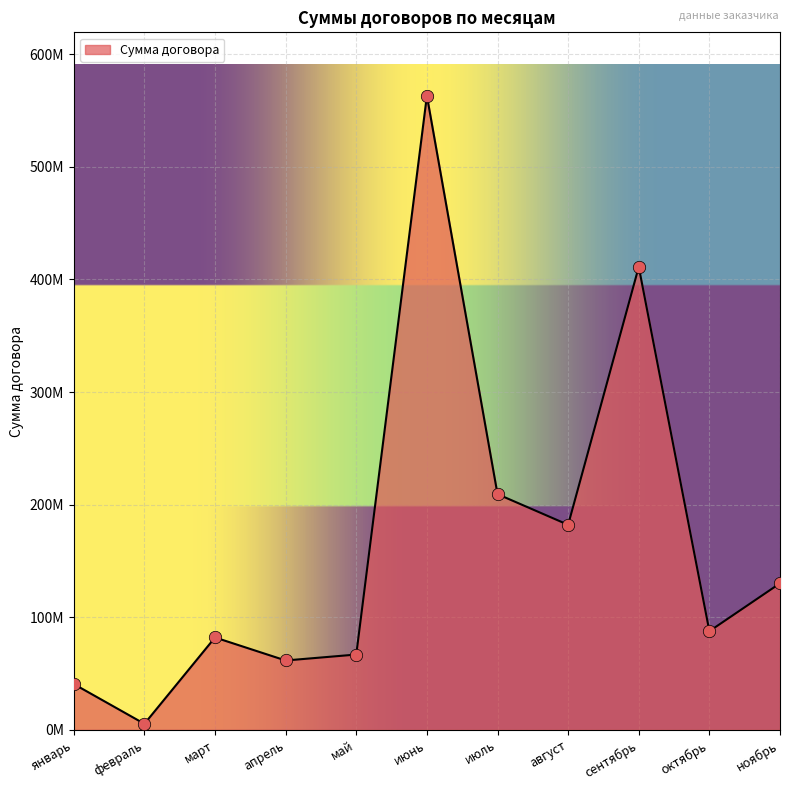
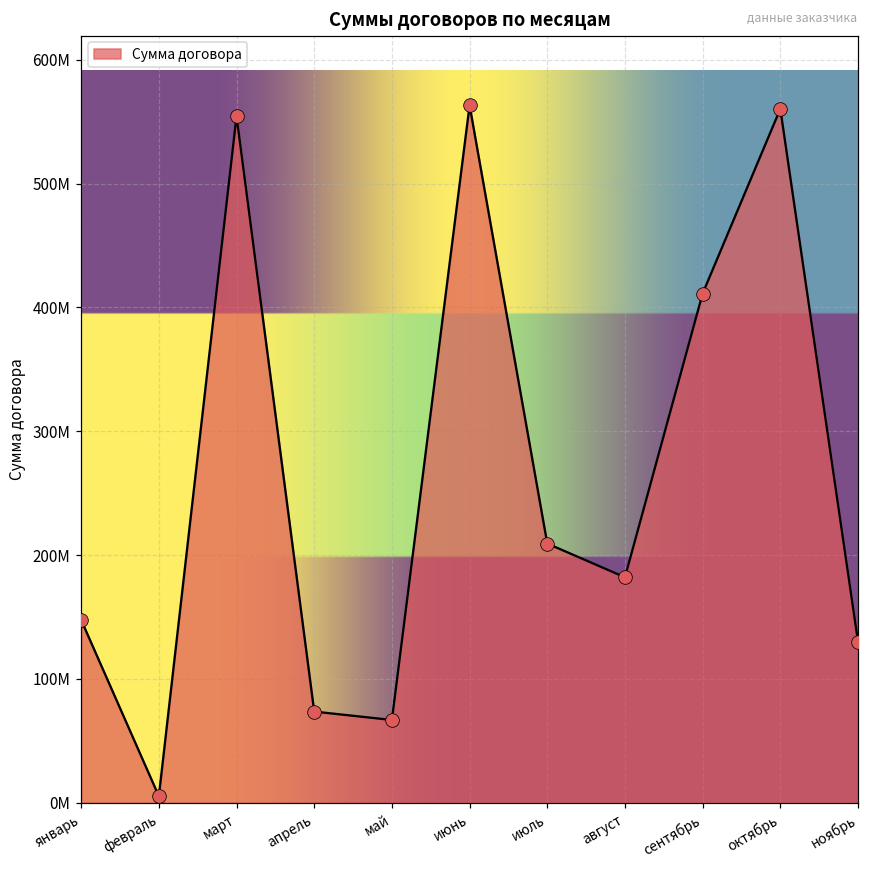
январь: 41000000 -> 148000000
март: 82000000 -> 554000000
апрель: 62000000 -> 74000000
октябрь: 88000000 -> 560000000
